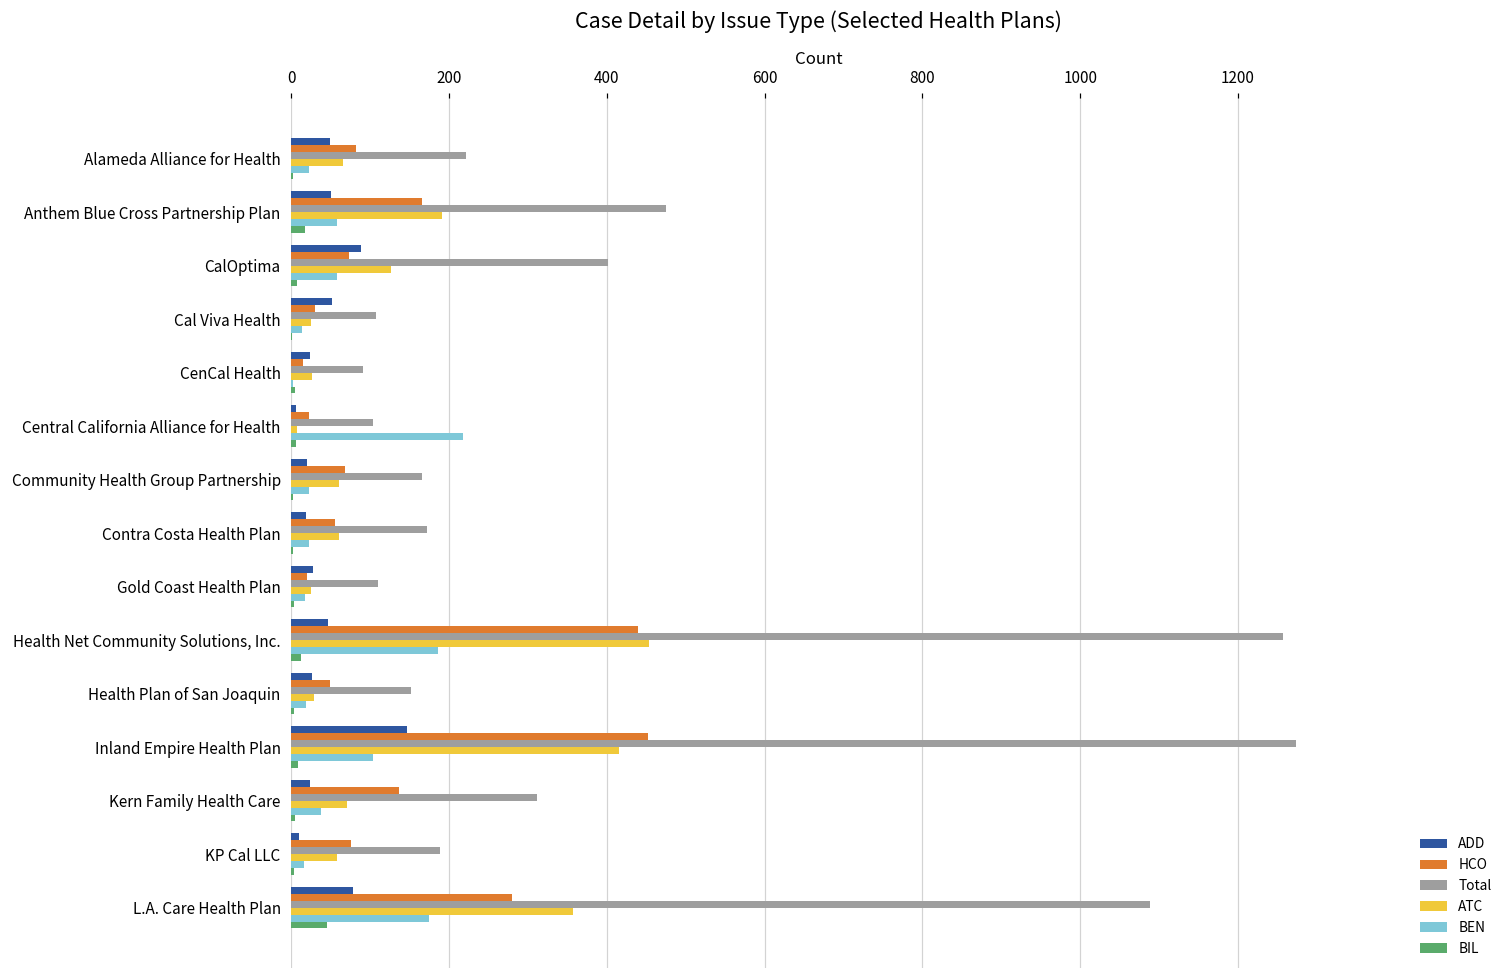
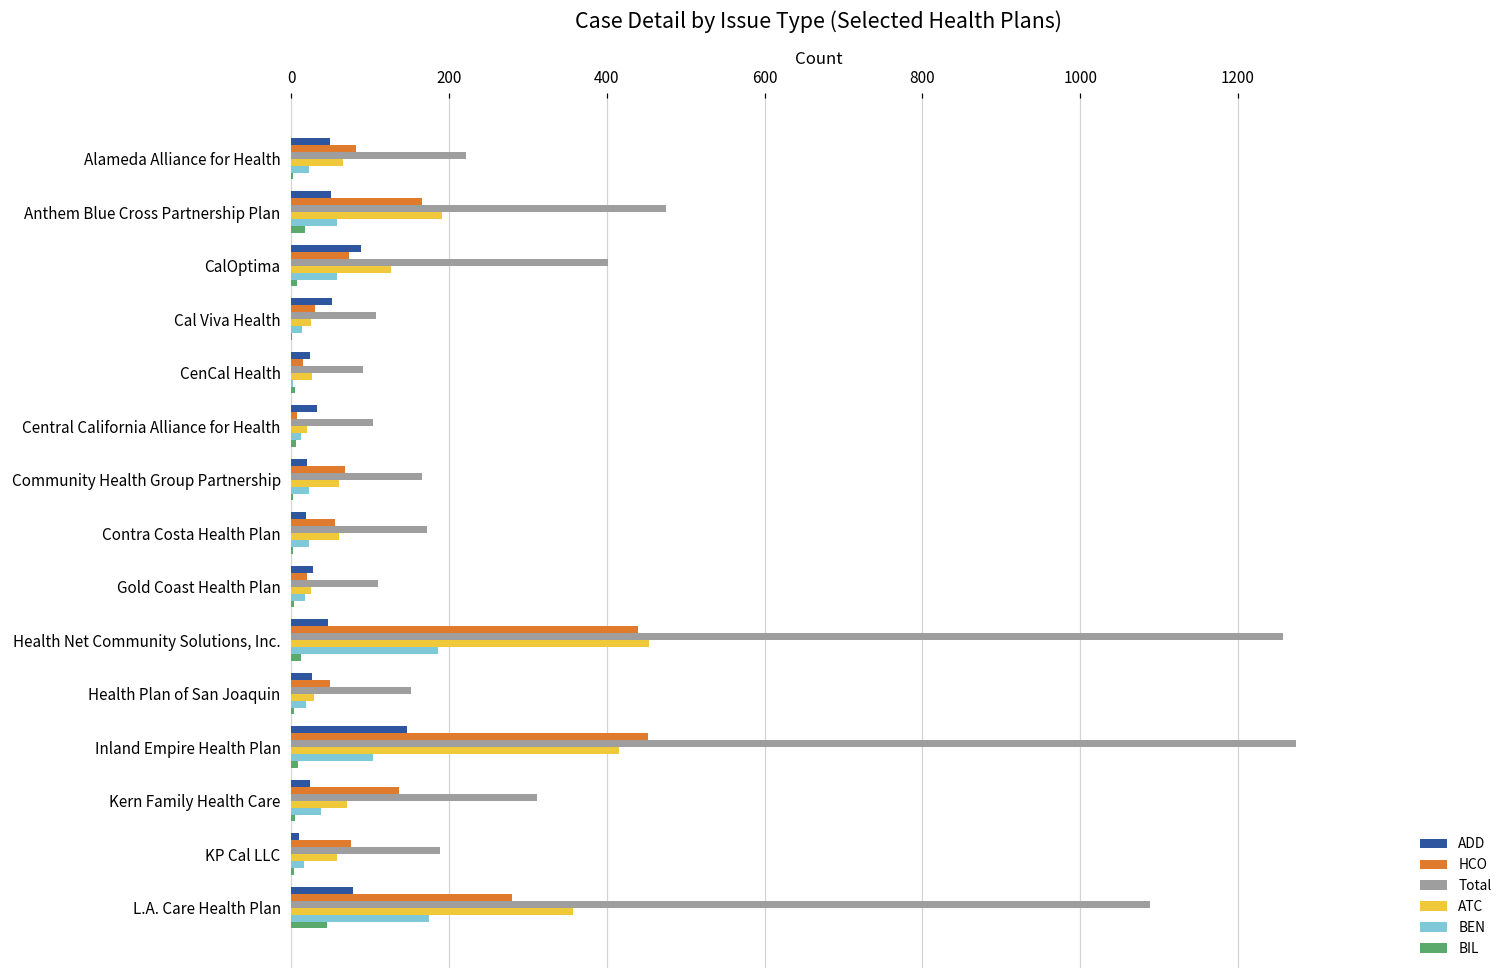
ADD, Central California Alliance for Health: 10 -> 30
HCO, Central California Alliance for Health: 20 -> 10
ATC, Central California Alliance for Health: 10 -> 20
BEN, Central California Alliance for Health: 220 -> 10
